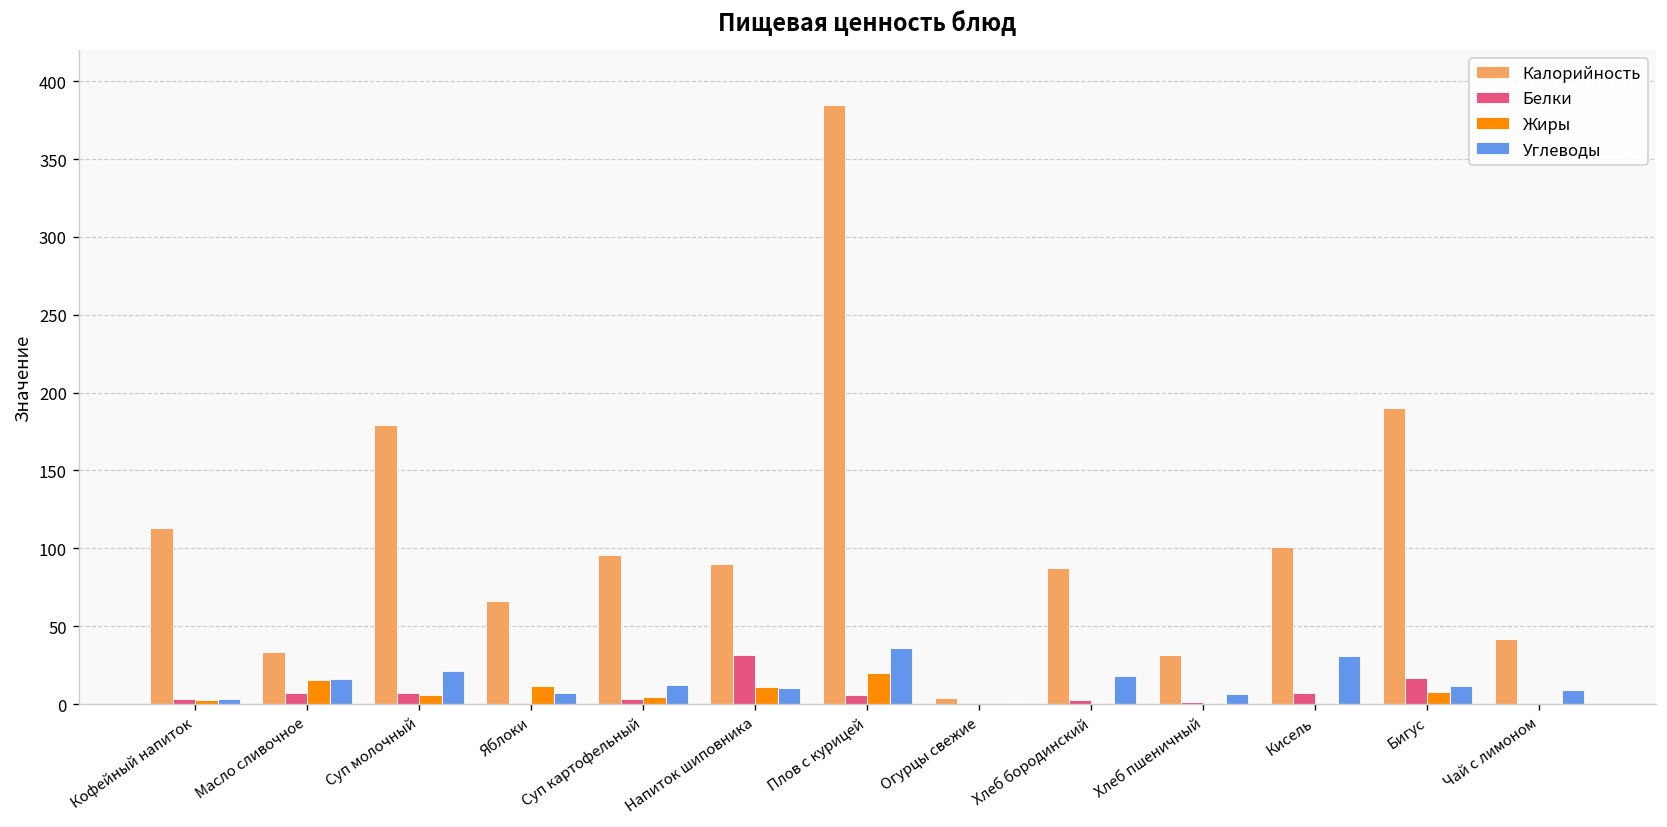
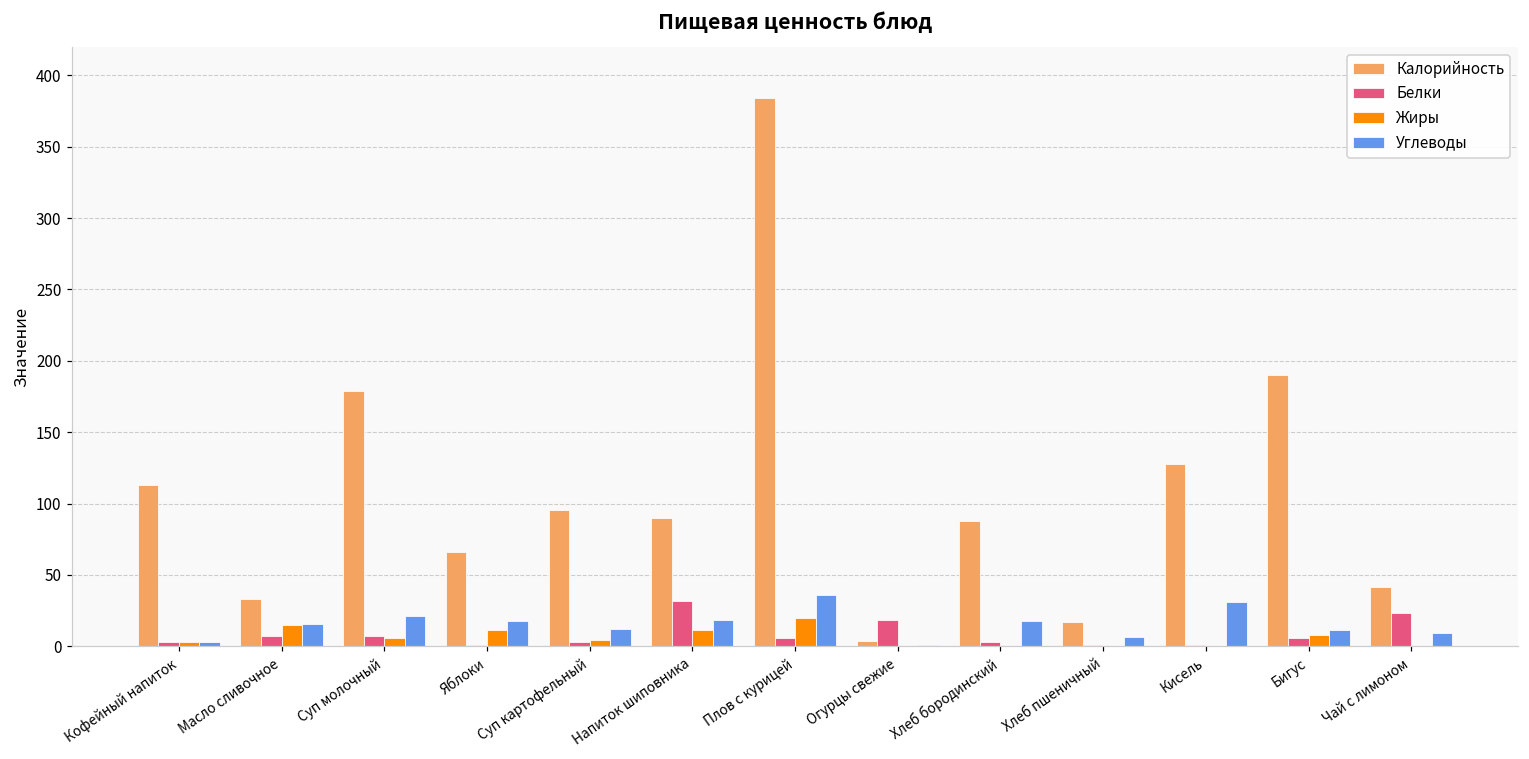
Углеводы, Яблоки: 7 -> 18
Углеводы, Напиток шиповника: 10 -> 19
Белки, Огурцы свежие: 0 -> 18
Калорийность, Хлеб пшеничный: 32 -> 17
Калорийность, Кисель: 101 -> 128
Белки, Кисель: 7 -> 1
Белки, Бигус: 17 -> 6
Белки, Чай с лимоном: 0 -> 23
